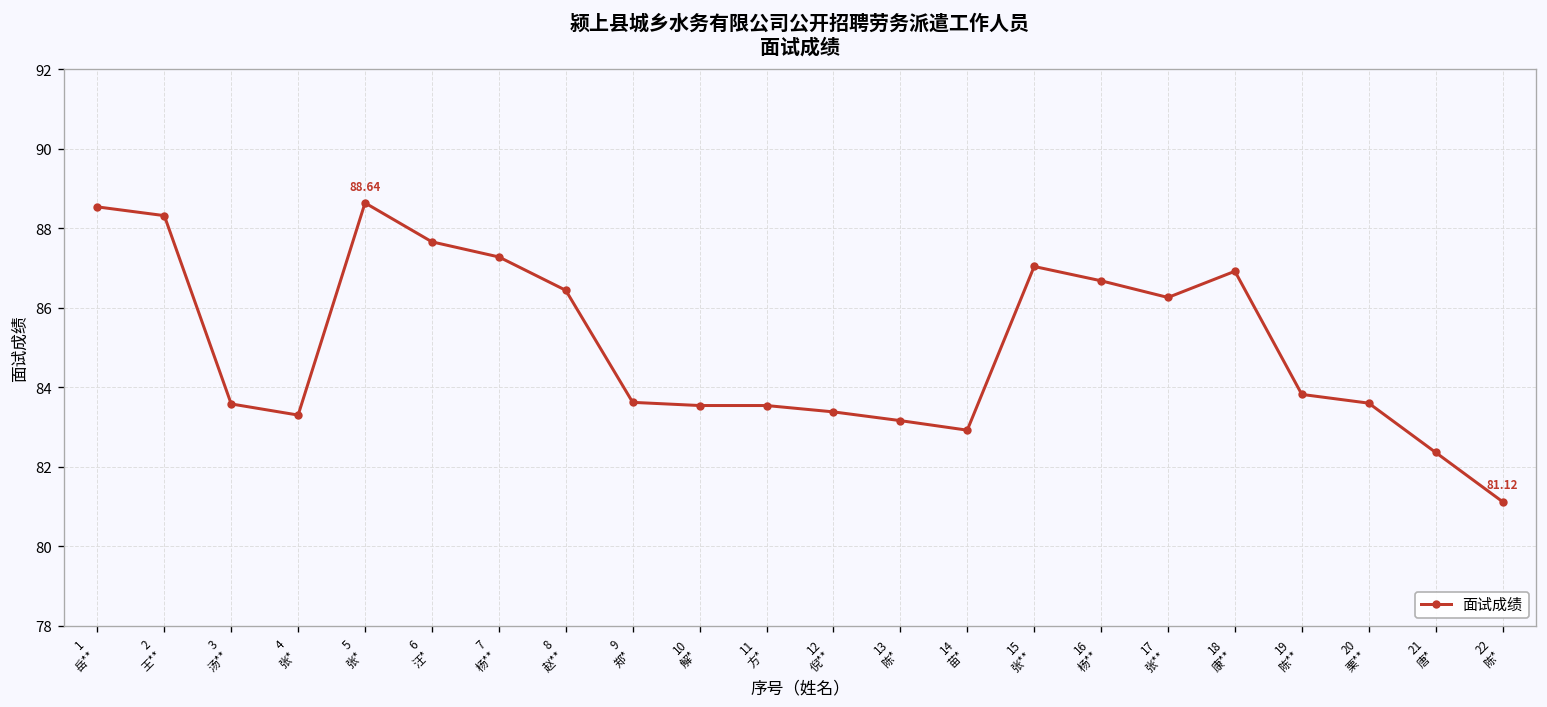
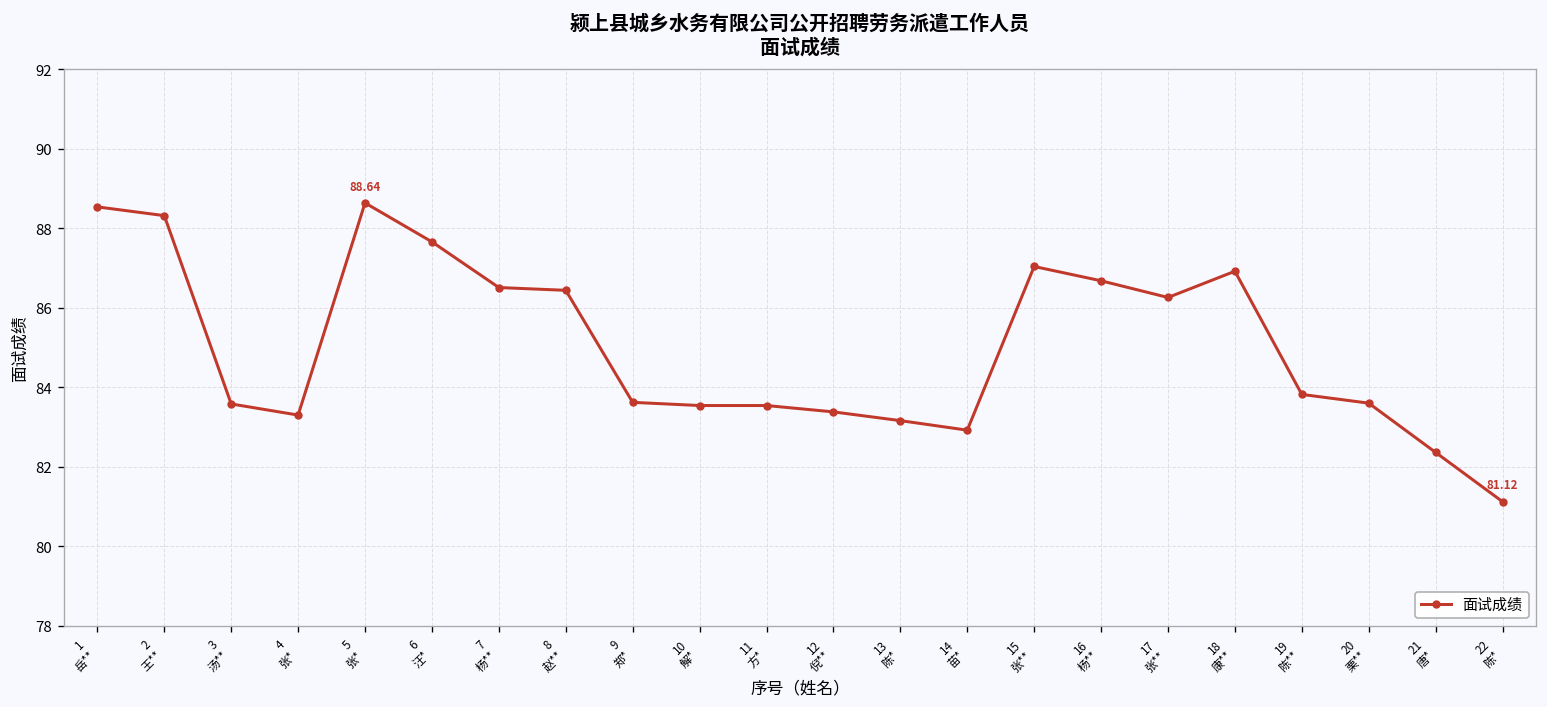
7 杨**: 87.3 -> 86.5
